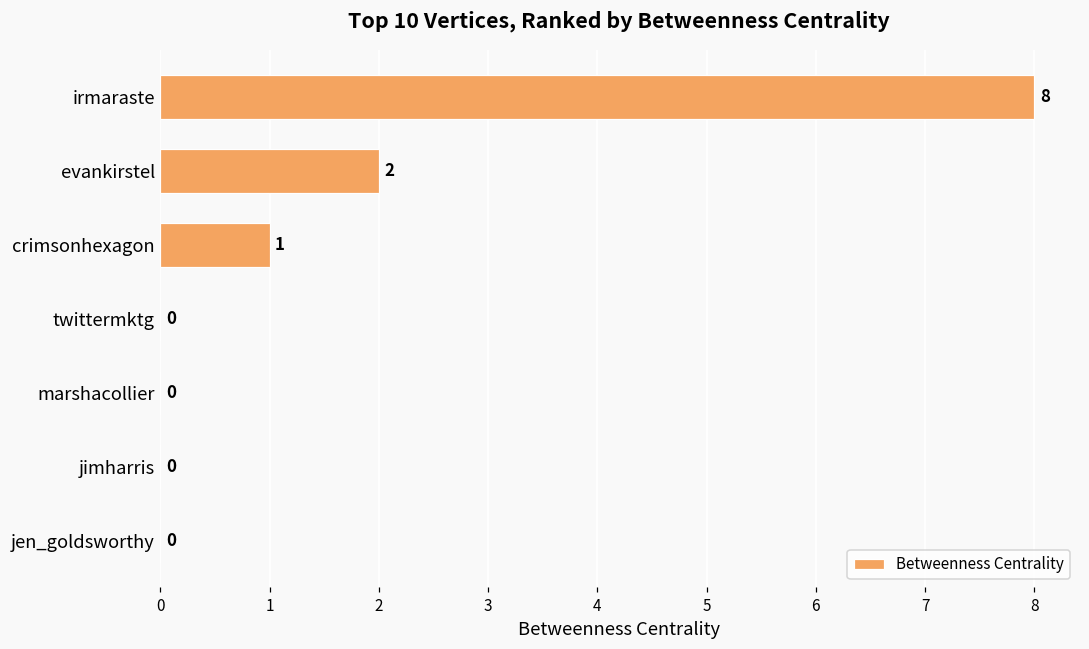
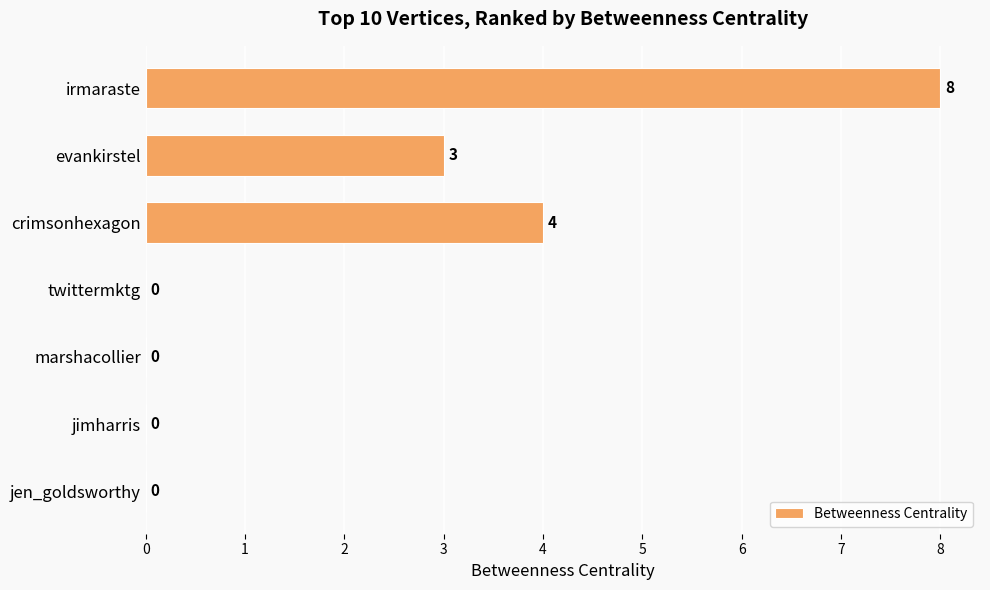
evankirstel: 2 -> 3
crimsonhexagon: 1 -> 4
